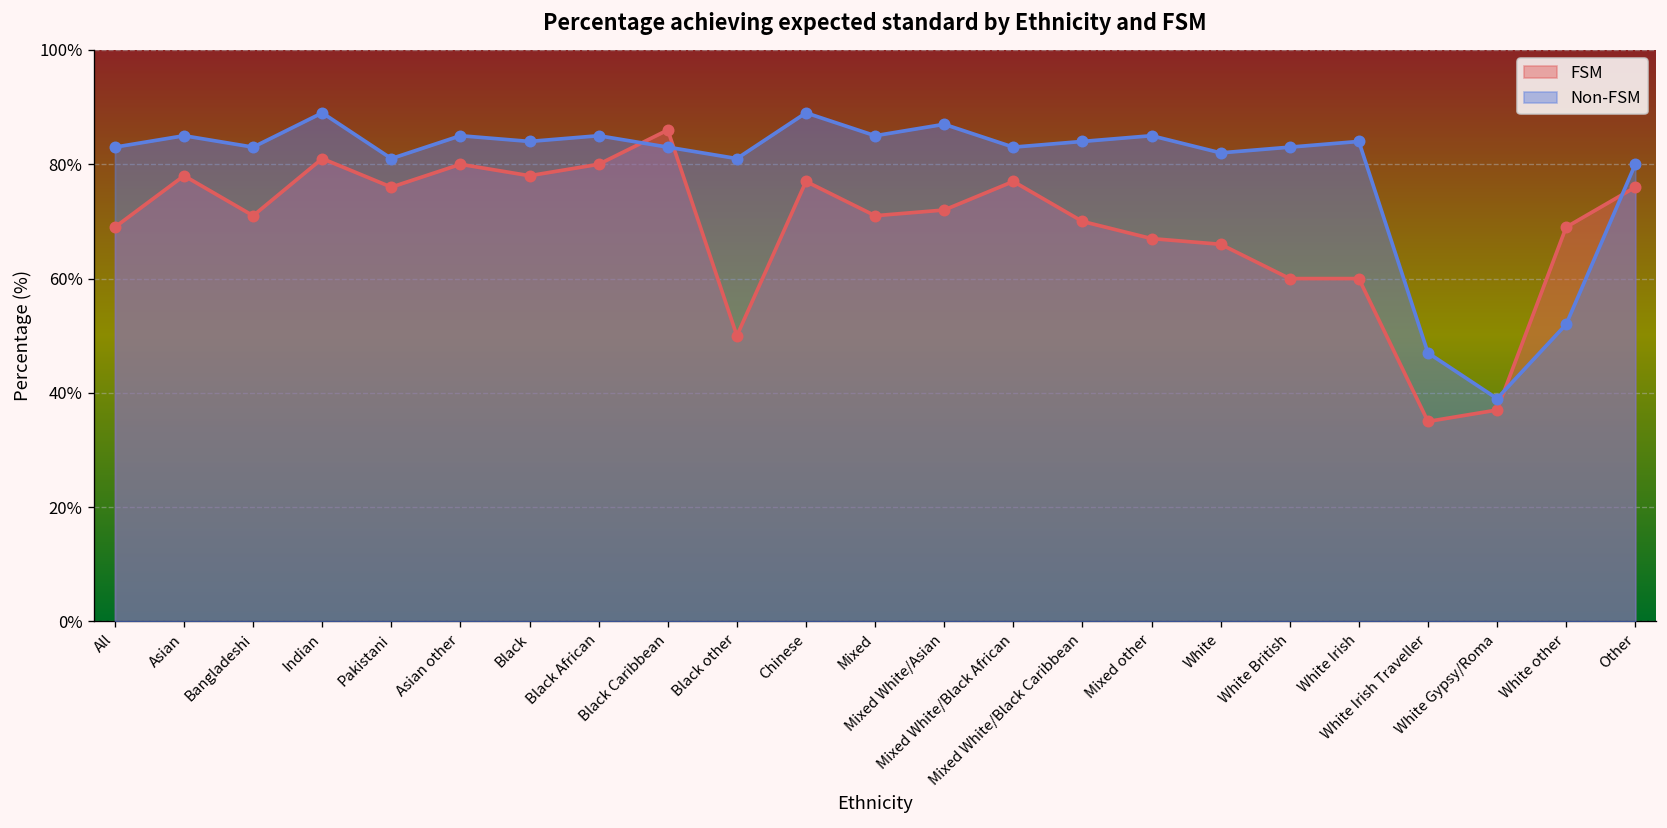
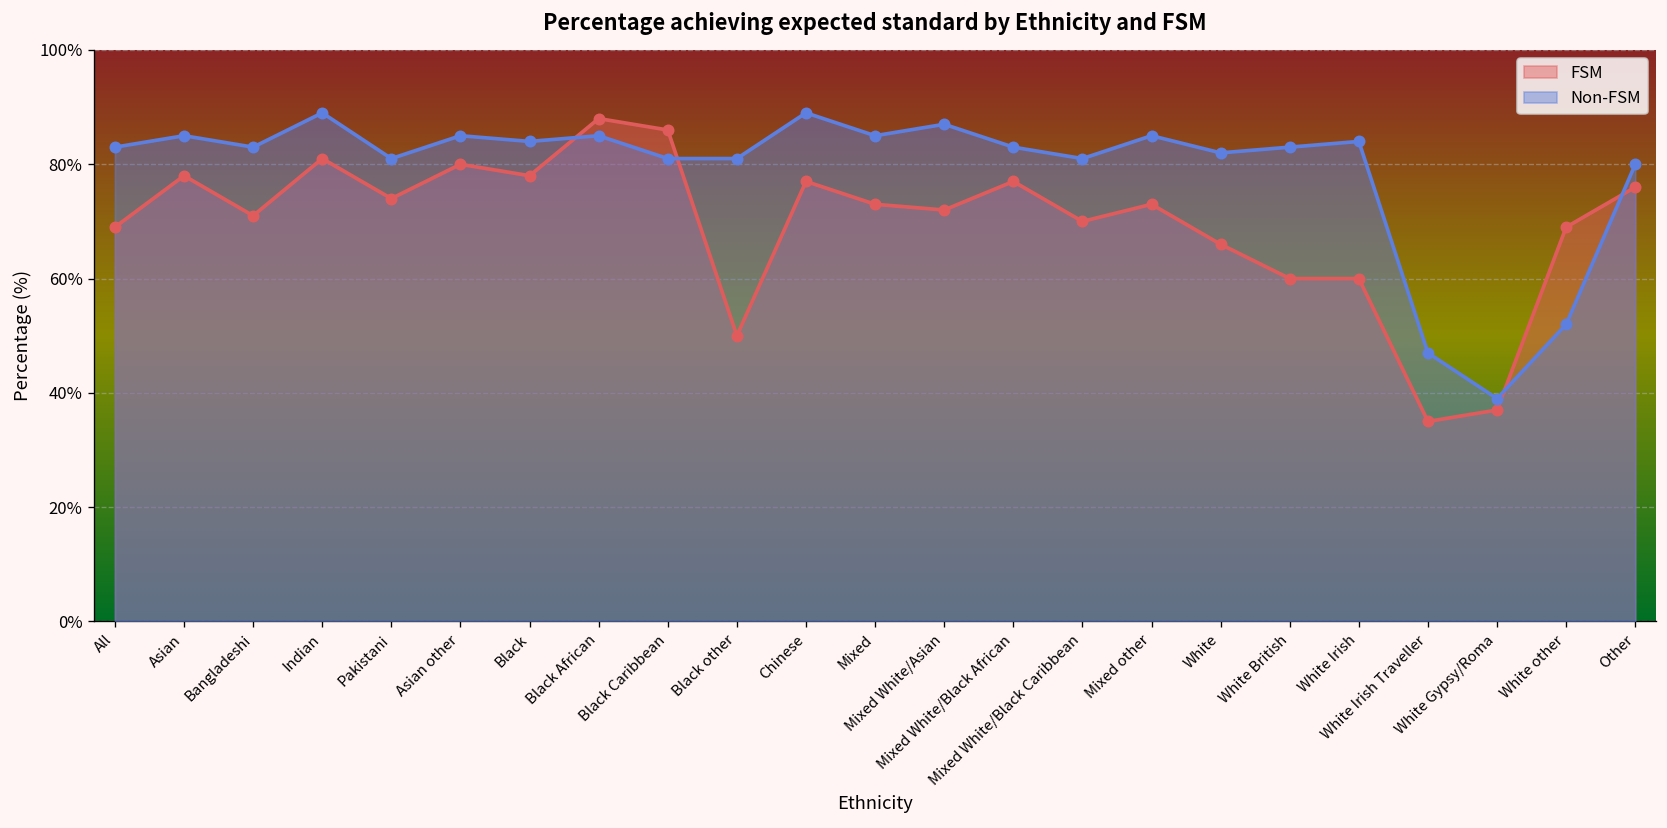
FSM, Pakistani: 76% -> 74%
FSM, Black African: 80% -> 88%
Non-FSM, Black Caribbean: 83% -> 81%
FSM, Mixed: 71% -> 73%
Non-FSM, Mixed White/Black Caribbean: 84% -> 81%
FSM, Mixed other: 67% -> 73%
